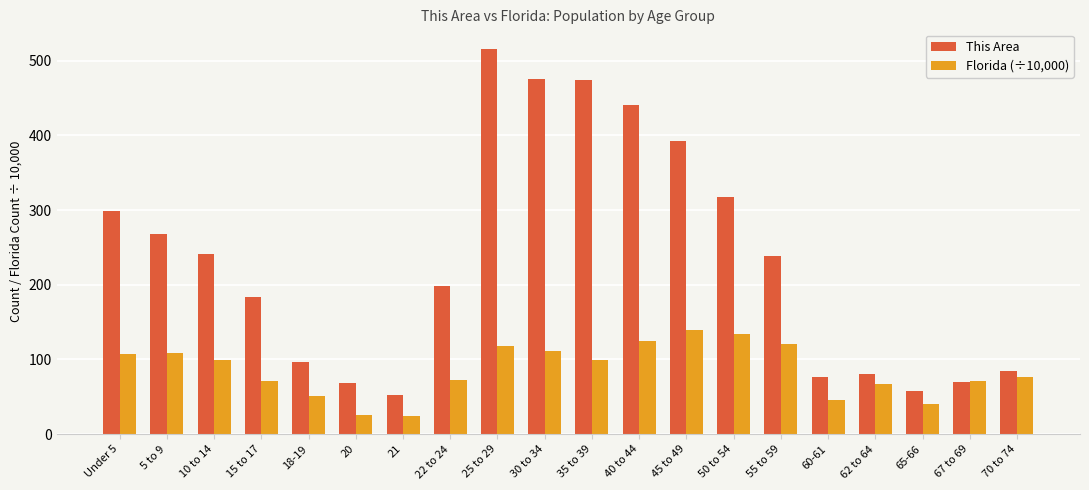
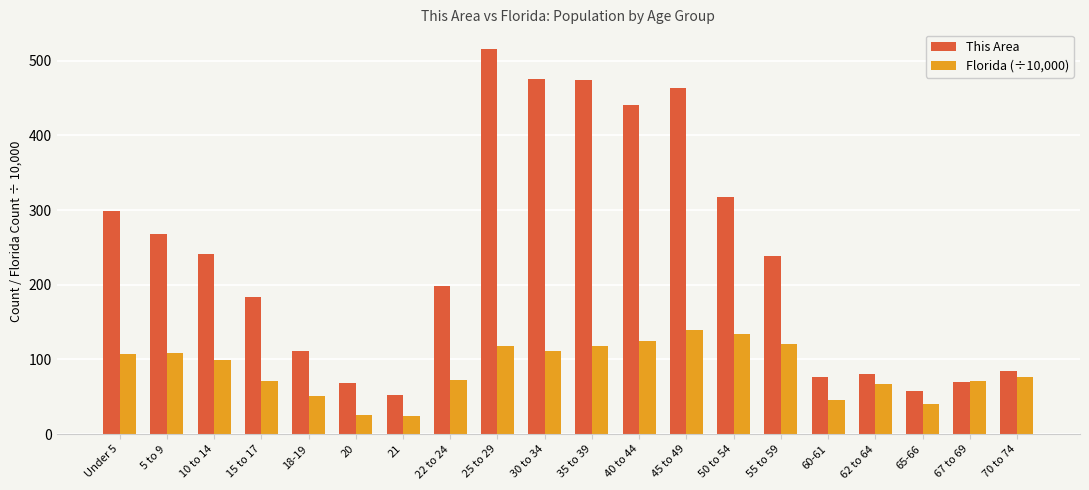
This Area, 18-19: 100 -> 110
Florida (÷10,000), 35 to 39: 100 -> 120
This Area, 45 to 49: 390 -> 460
